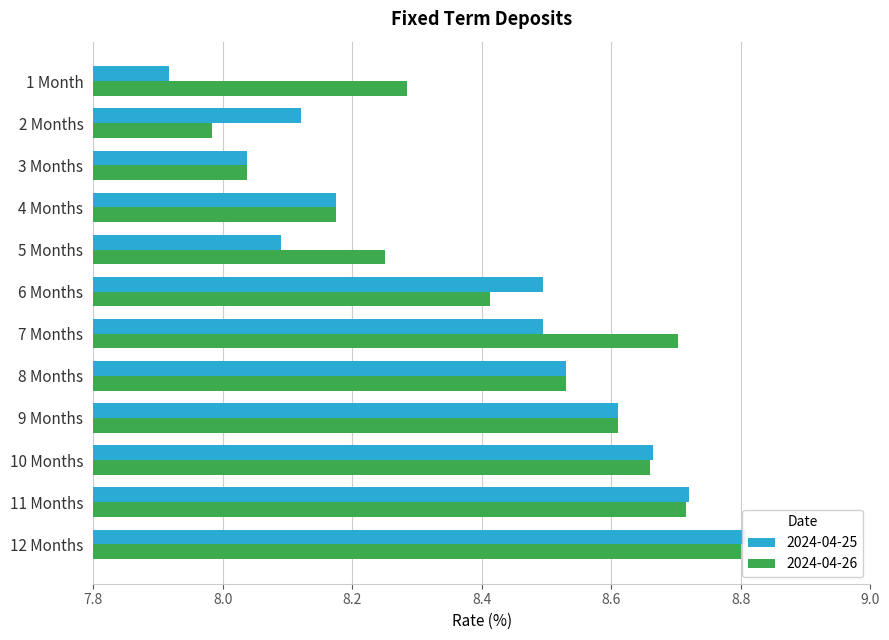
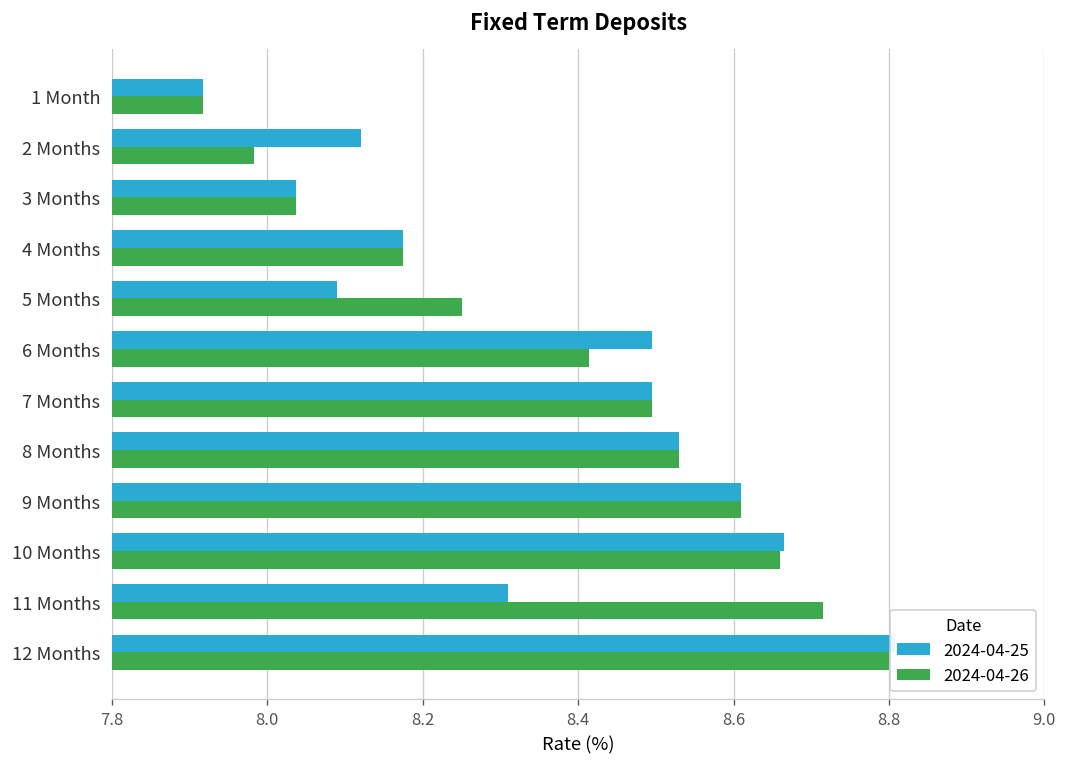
2024-04-26, 1 Month: 8.28 -> 7.92
2024-04-26, 7 Months: 8.70 -> 8.50
2024-04-25, 11 Months: 8.72 -> 8.31
